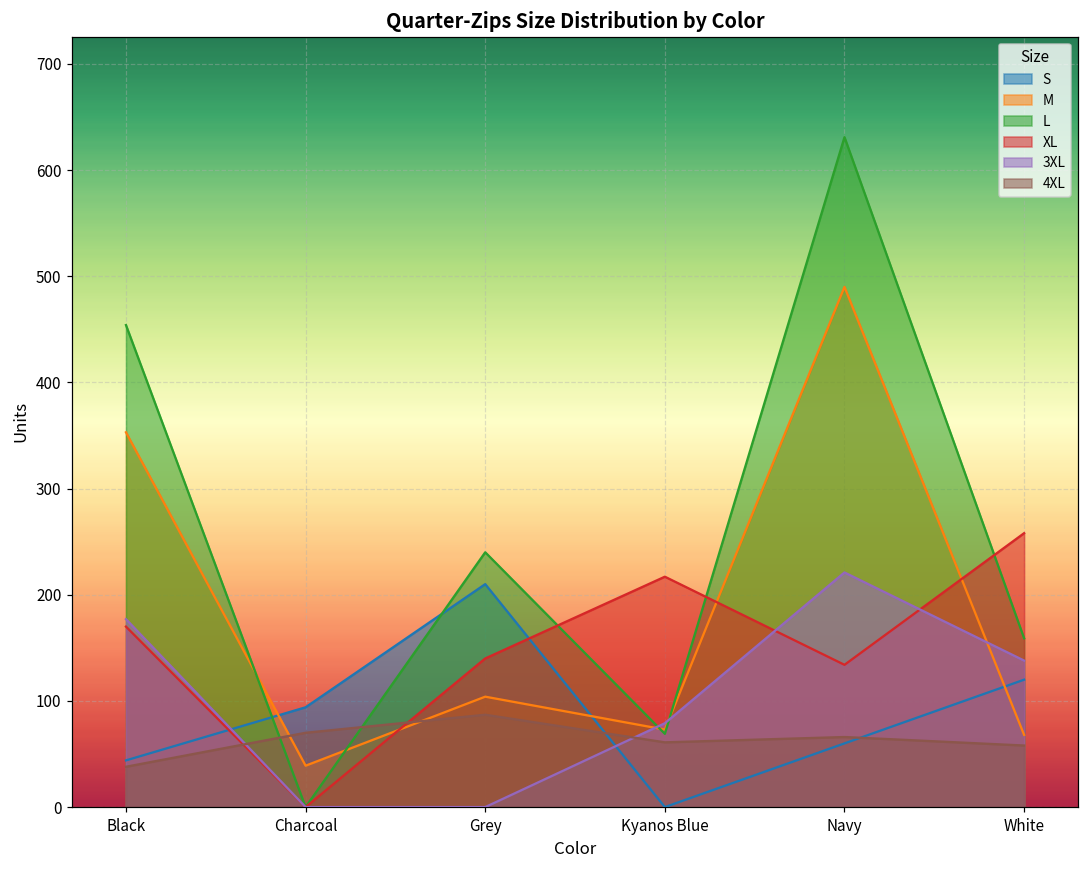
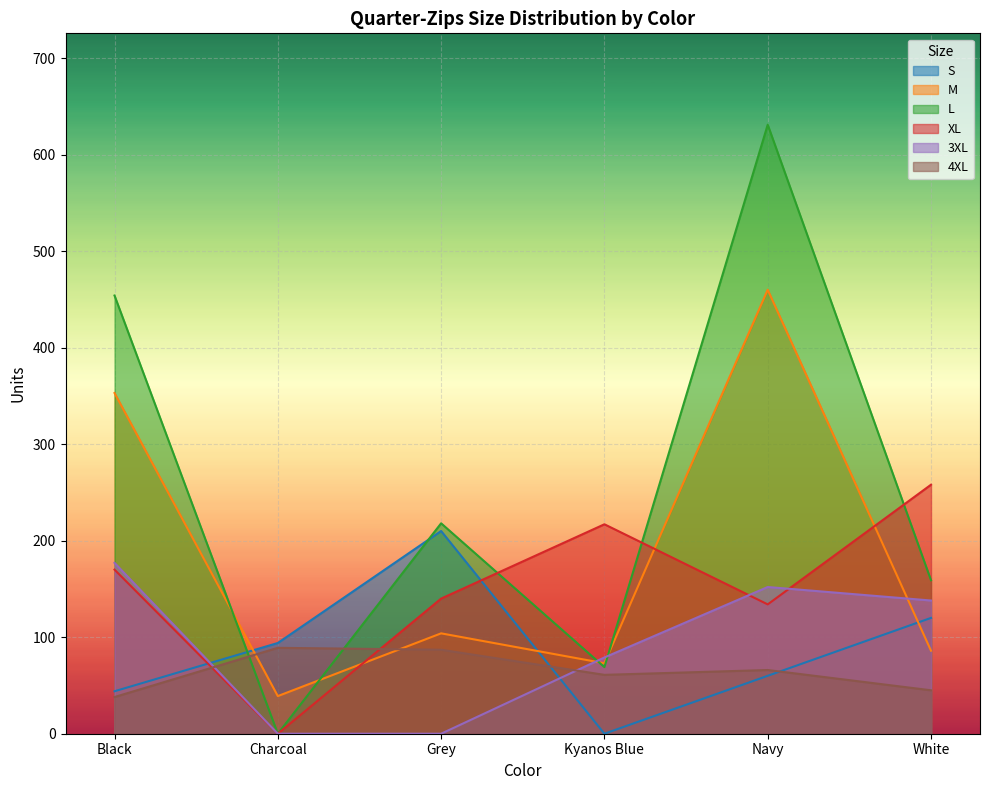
4XL, Charcoal: 70 -> 90
L, Grey: 240 -> 220
M, Navy: 490 -> 460
3XL, Navy: 220 -> 150
M, White: 70 -> 90
4XL, White: 60 -> 50
